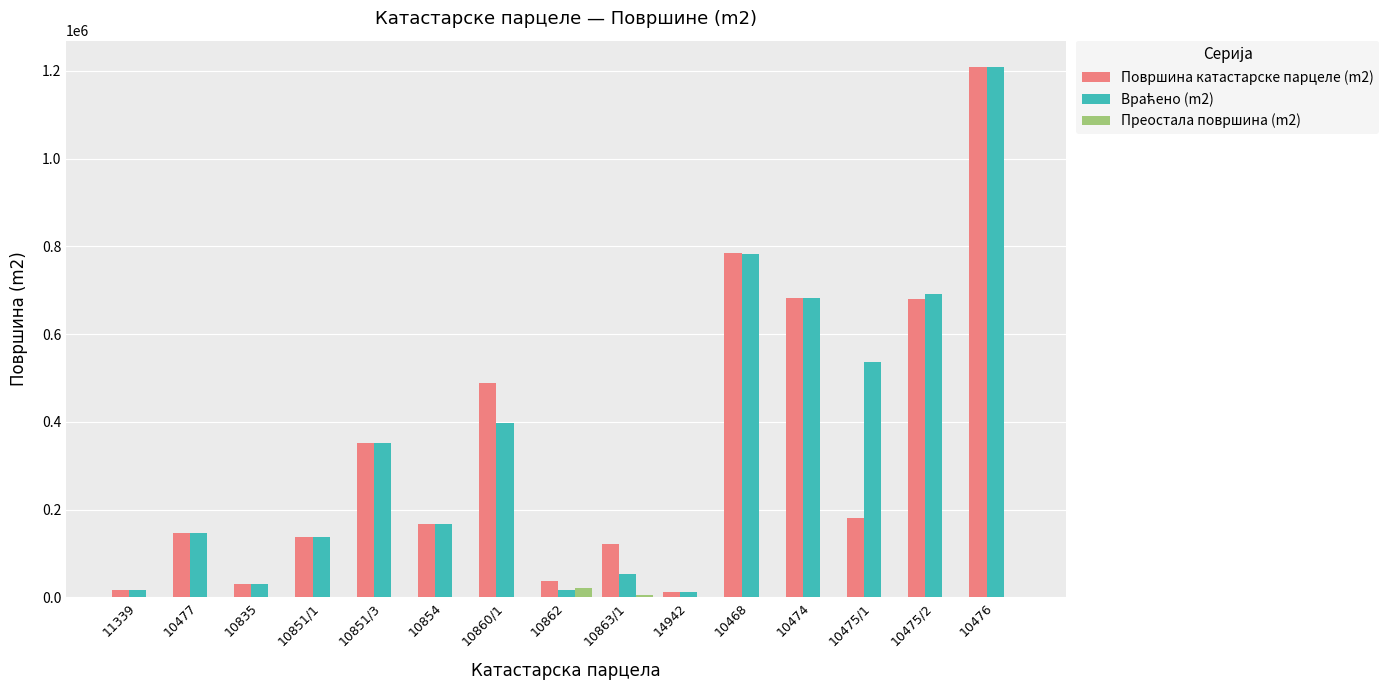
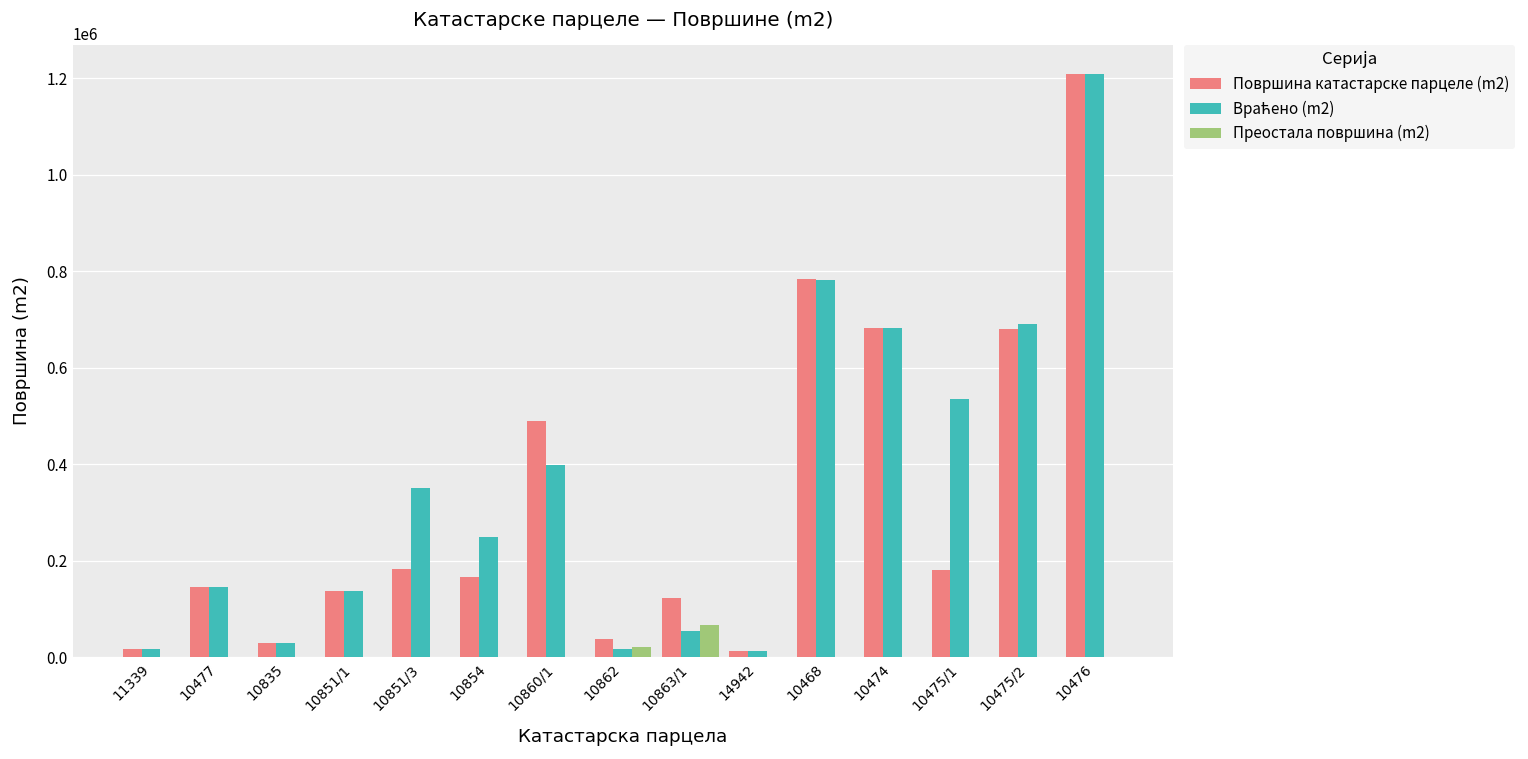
Површина катастарске парцеле (m2), 10851/3: 350000 -> 180000
Враћено (m2), 10854: 170000 -> 250000
Преостала површина (m2), 10863/1: 0 -> 70000
